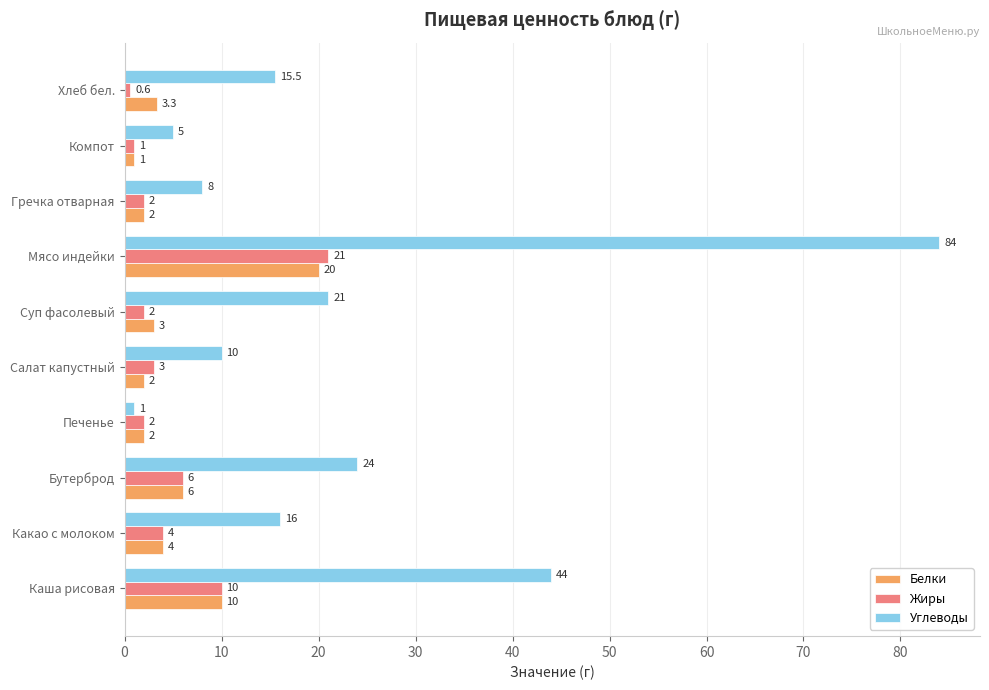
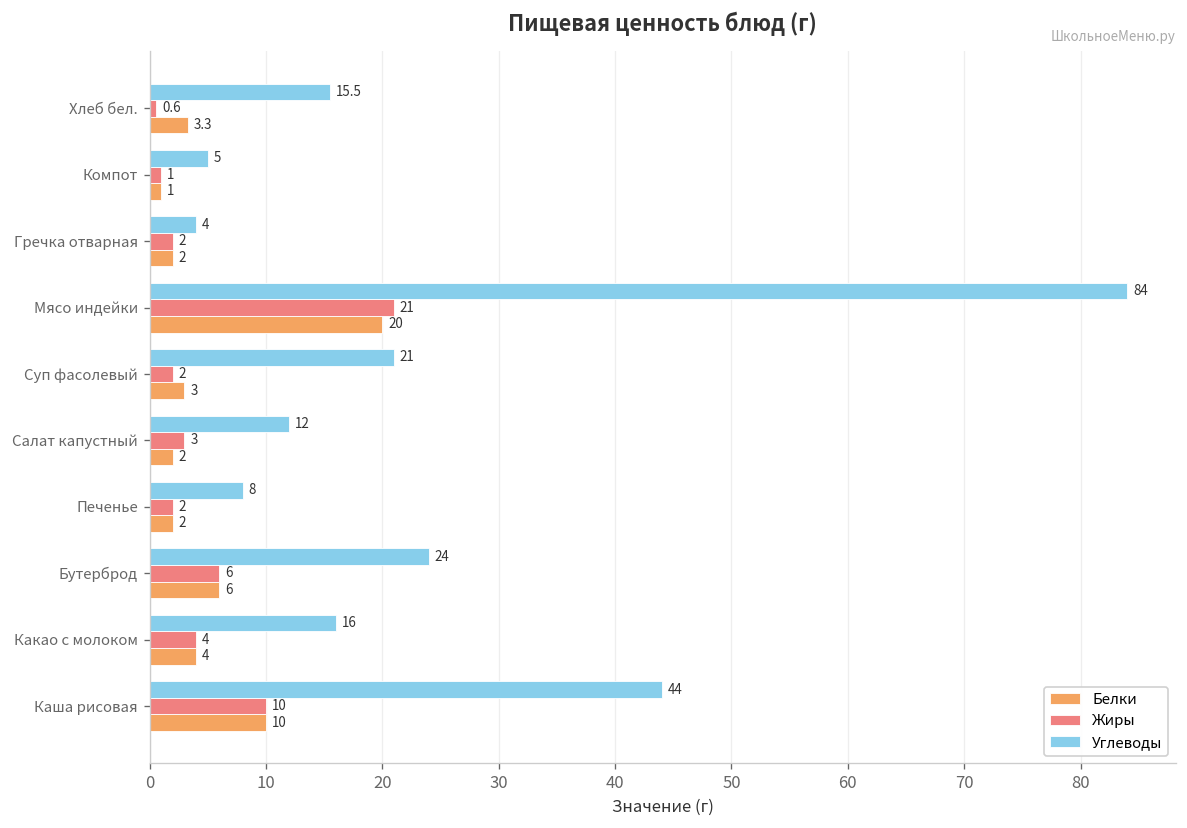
Углеводы, Гречка отварная: 8 -> 4
Углеводы, Салат капустный: 10 -> 12
Углеводы, Печенье: 1 -> 8
